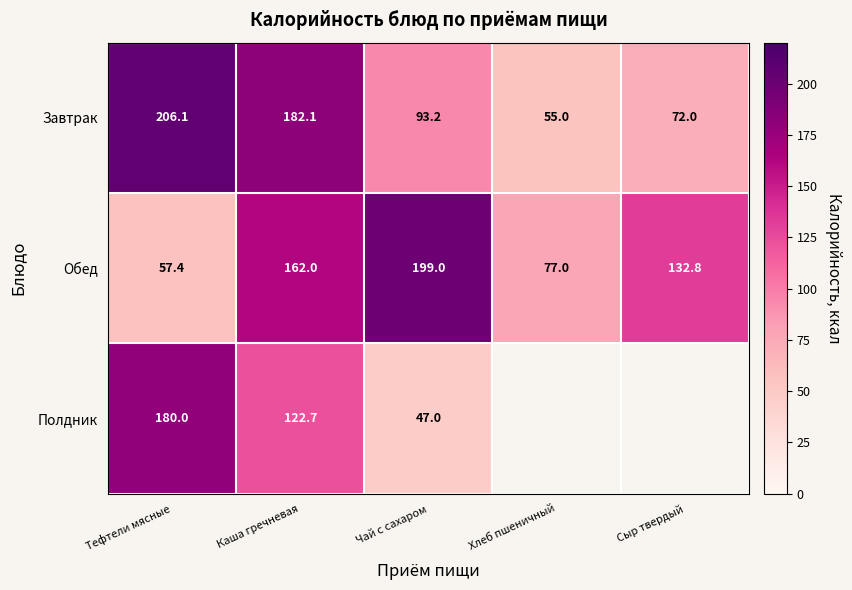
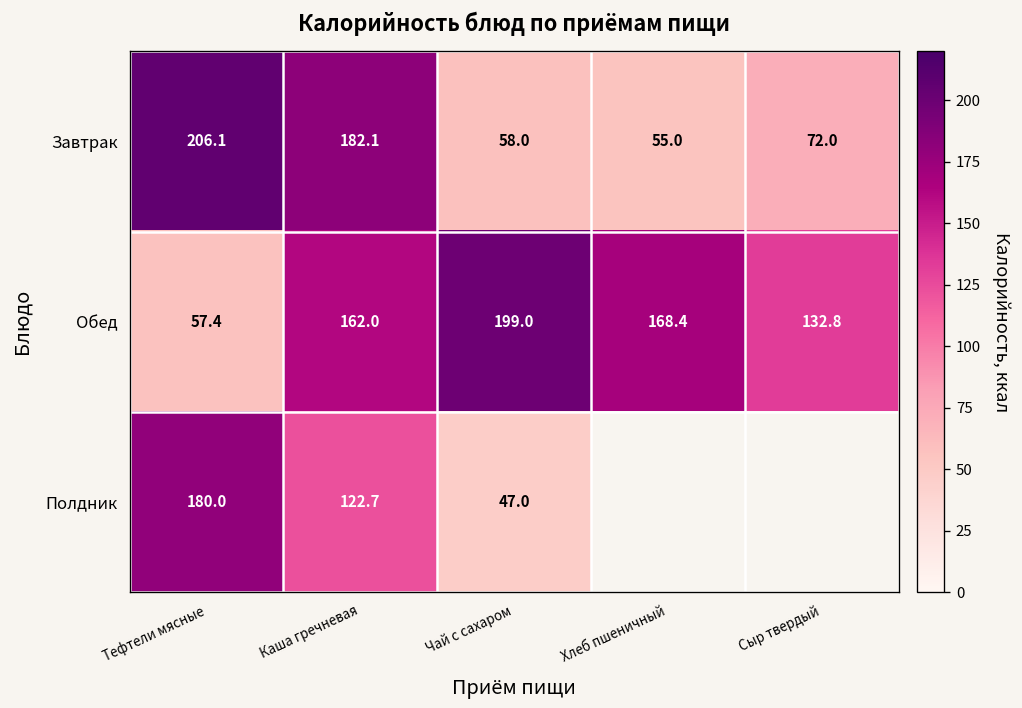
Завтрак, Чай с сахаром: 93.2 -> 58.0
Обед, Хлеб пшеничный: 77.0 -> 168.4
